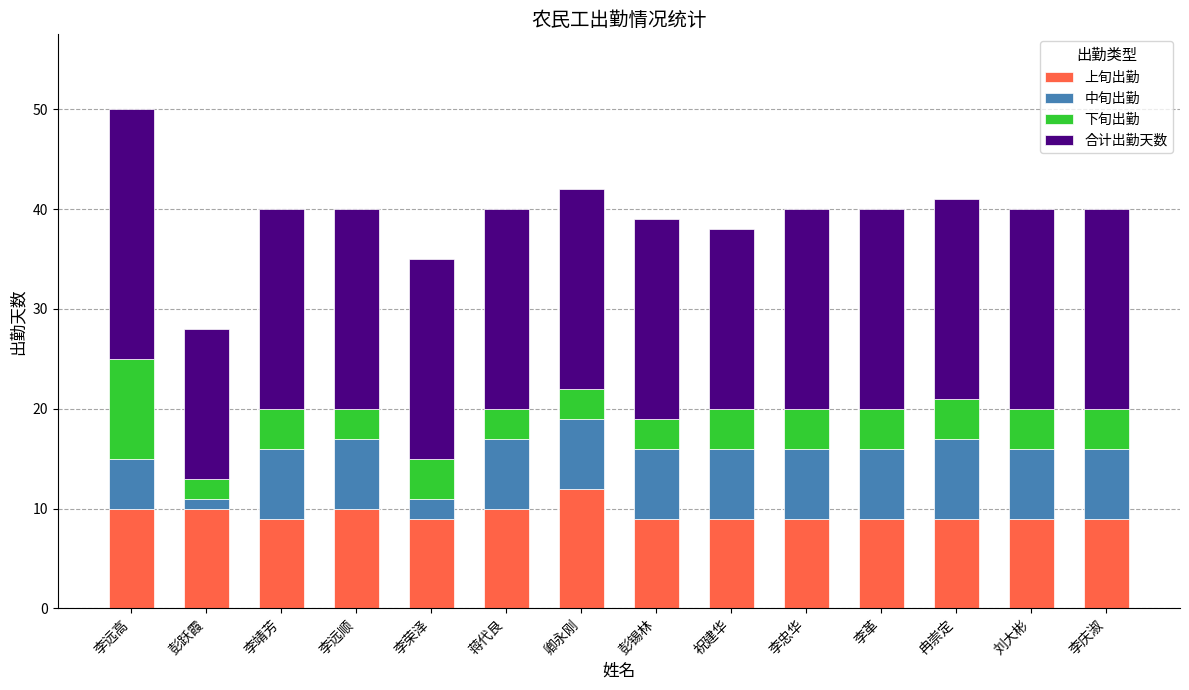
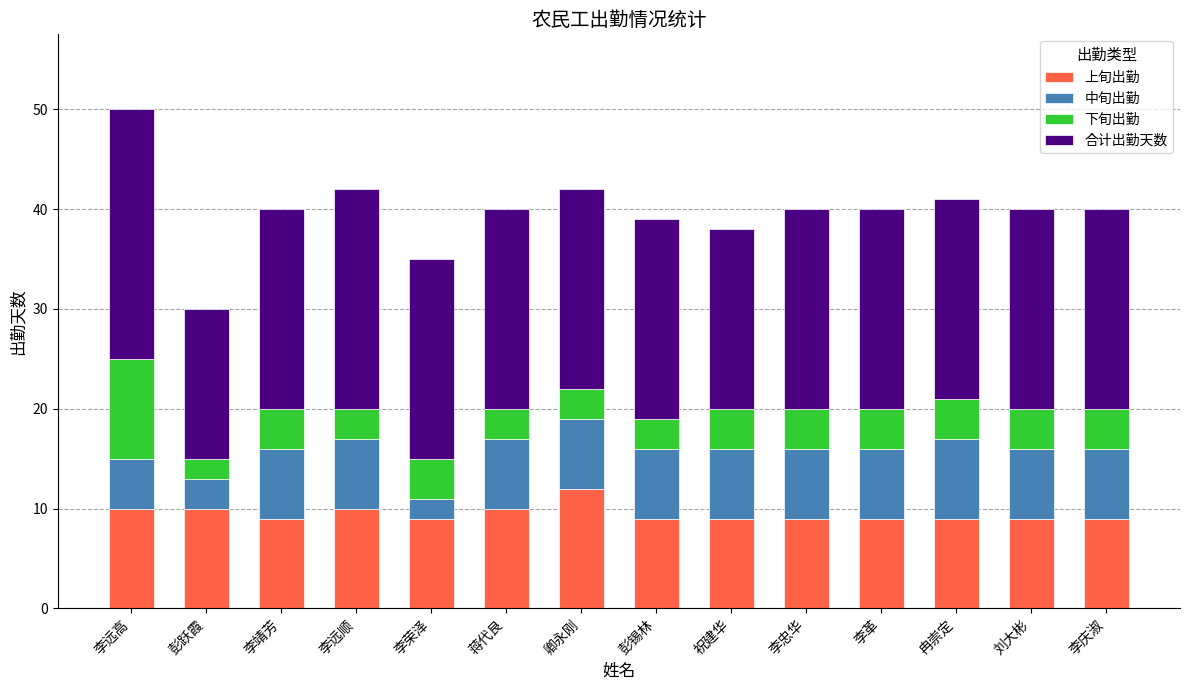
中旬出勤, 彭跃霞: 1 -> 3
合计出勤天数, 李远顺: 20 -> 22
